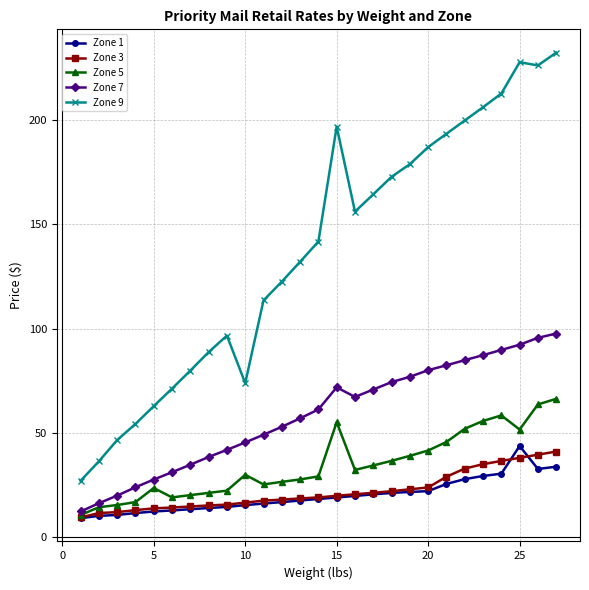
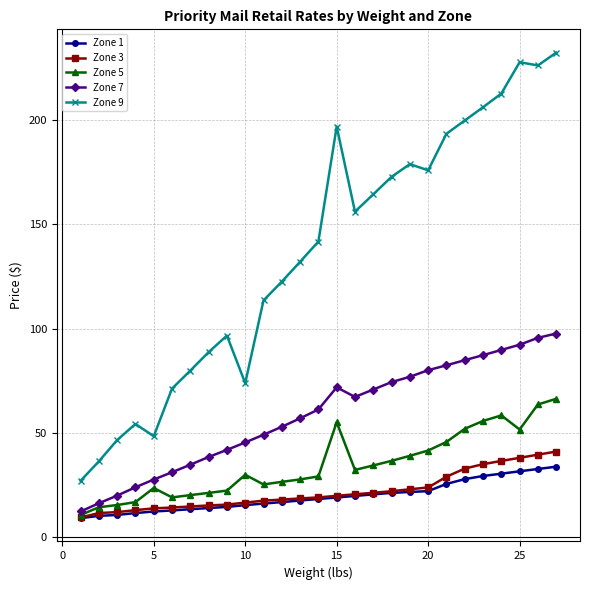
Zone 9, 5: 63 -> 49
Zone 9, 20: 187 -> 176
Zone 1, 25: 44 -> 32
